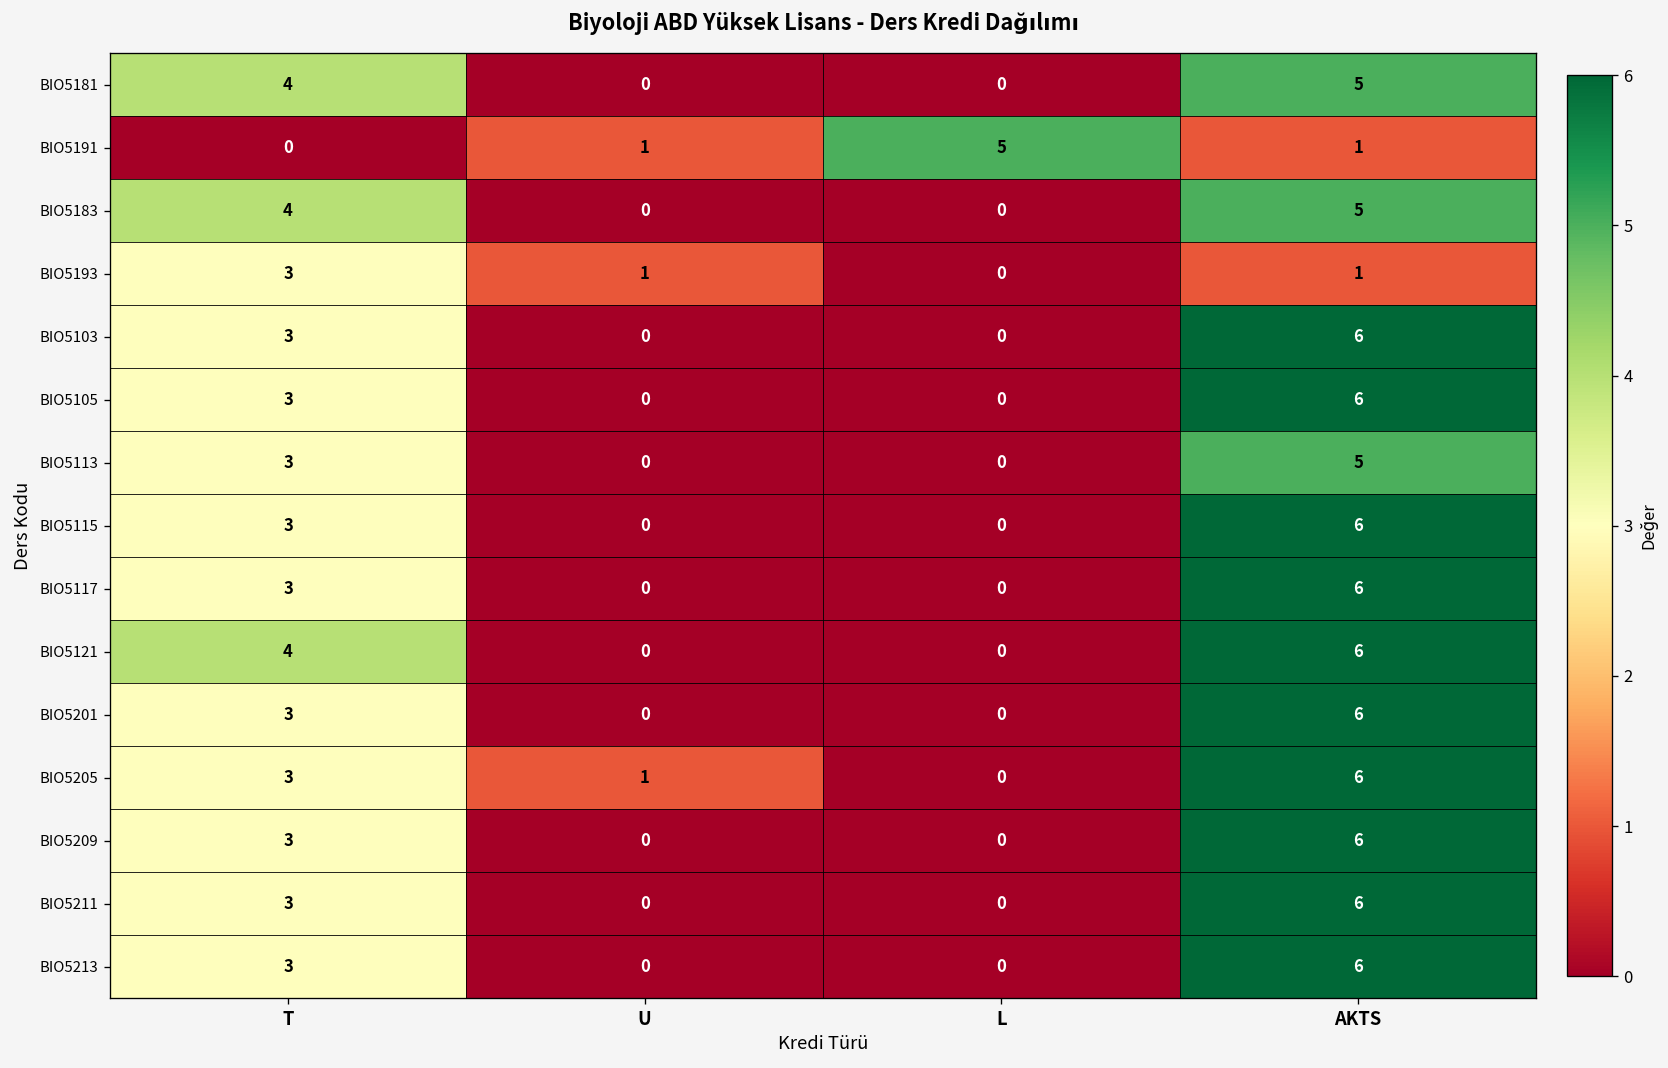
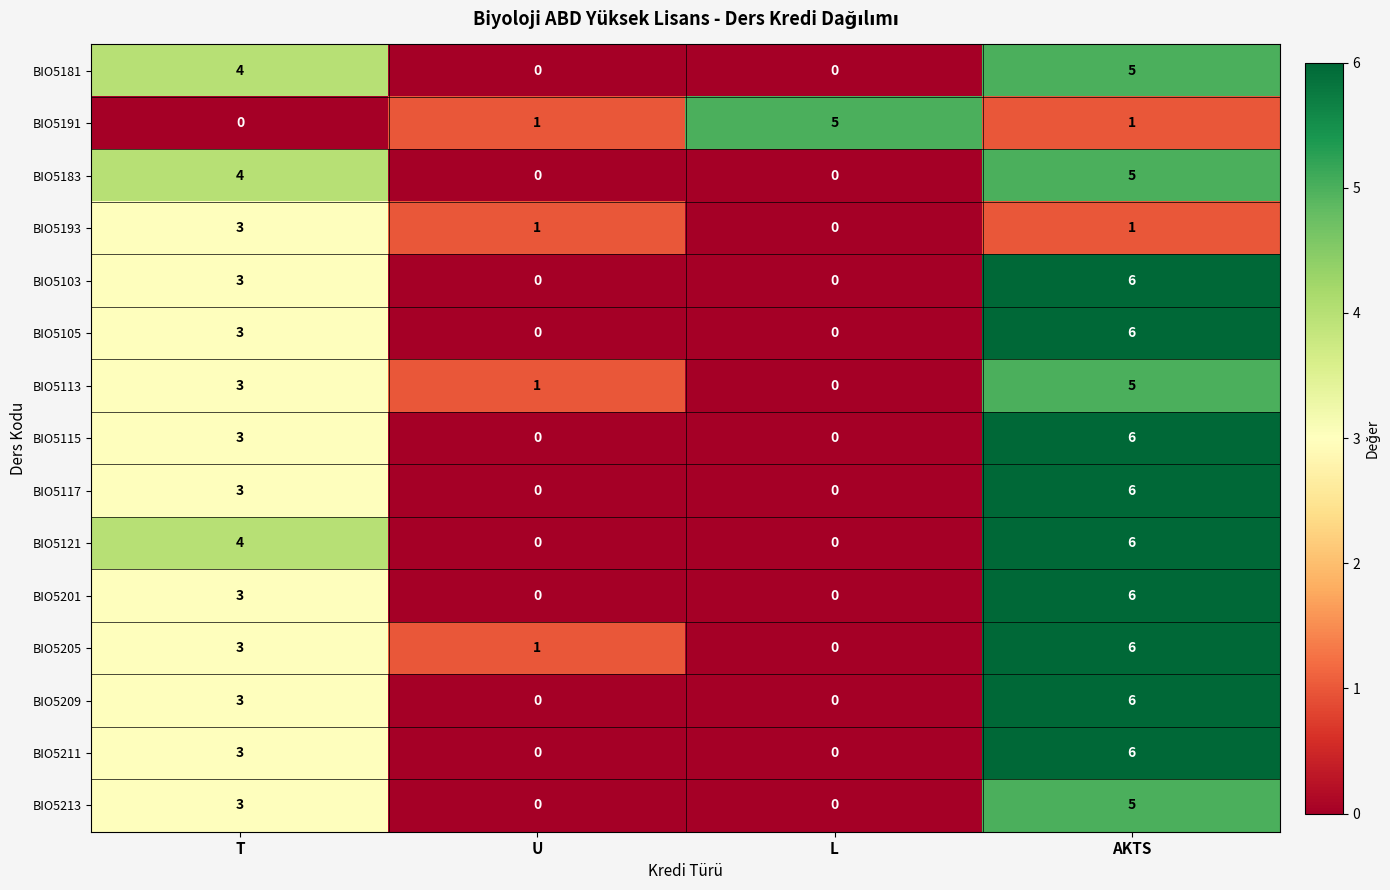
BIO5113, U: 0 -> 1
BIO5213, AKTS: 6 -> 5
